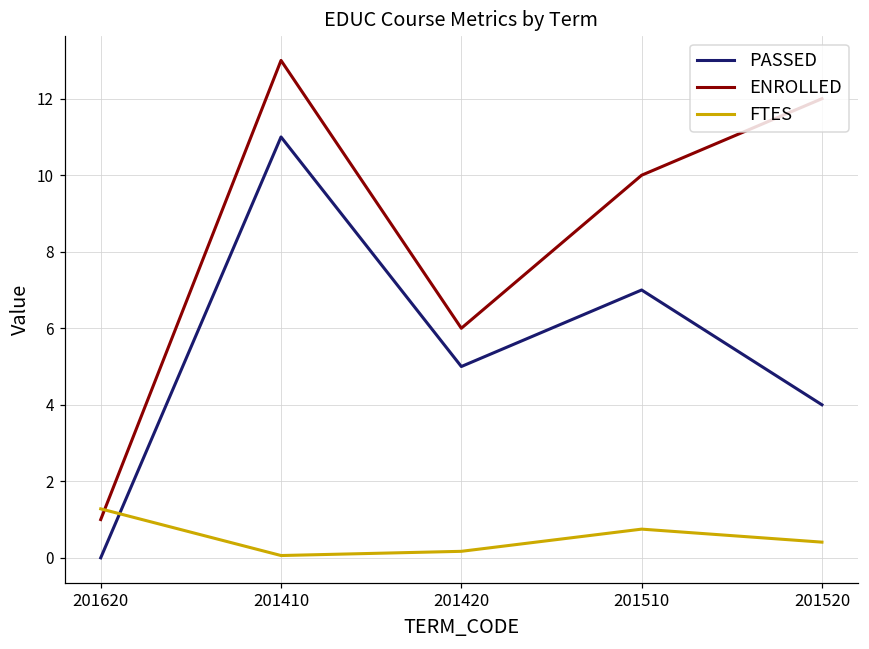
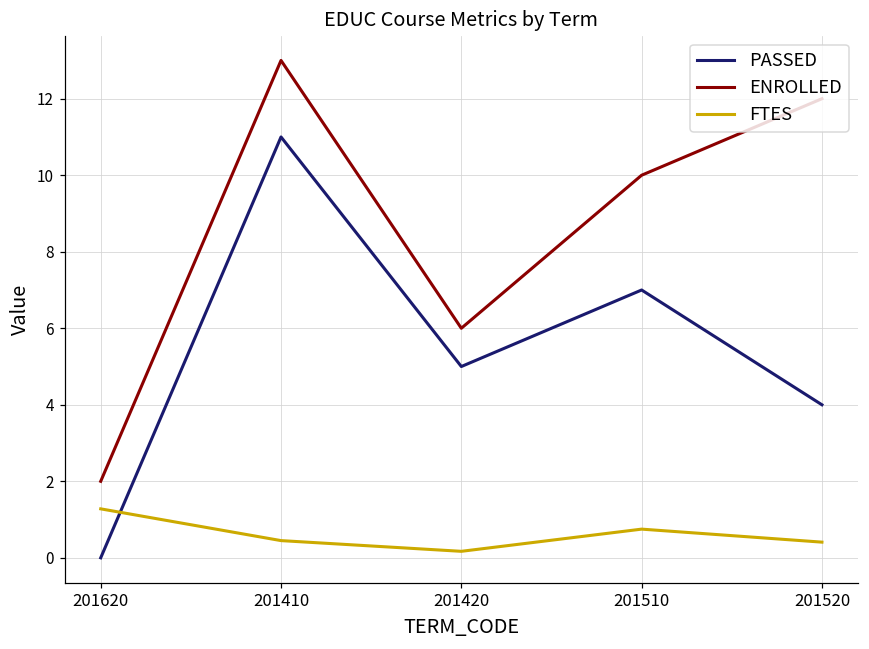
ENROLLED, 201620: 1 -> 2
FTES, 201410: 0.1 -> 0.5
